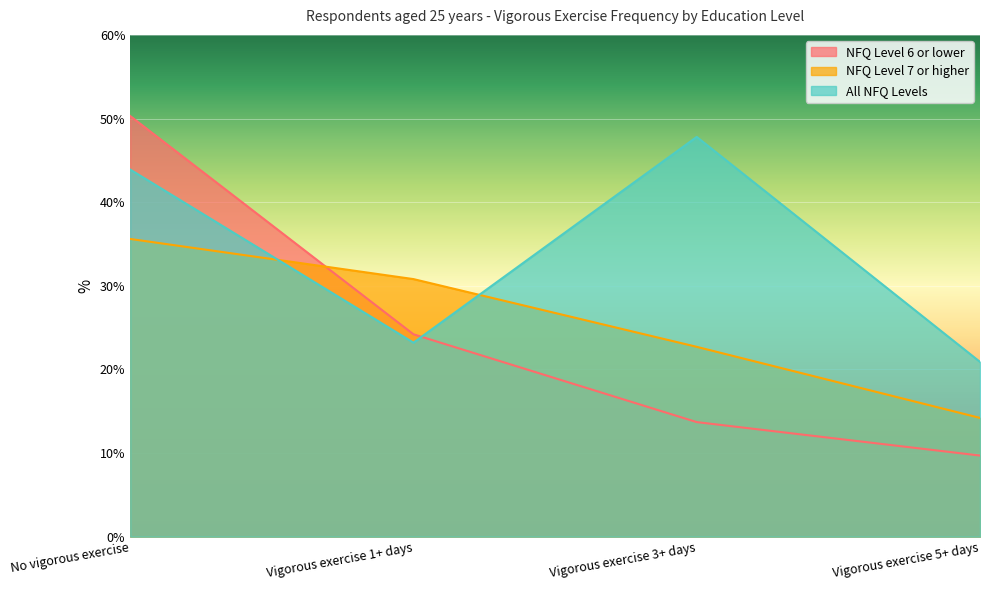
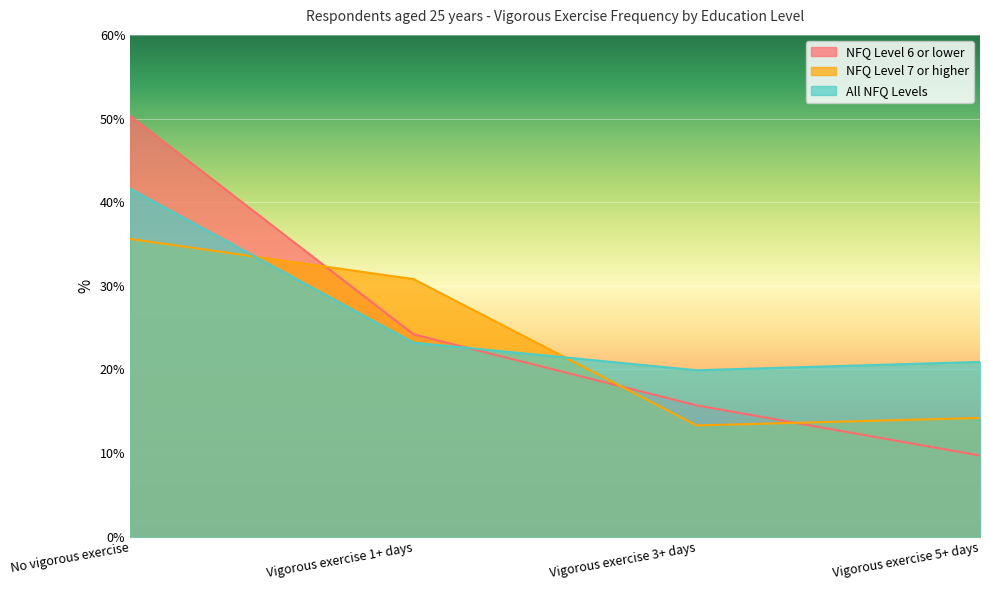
All NFQ Levels, No vigorous exercise: 44% -> 42%
NFQ Level 6 or lower, Vigorous exercise 3+ days: 14% -> 16%
NFQ Level 7 or higher, Vigorous exercise 3+ days: 23% -> 13%
All NFQ Levels, Vigorous exercise 3+ days: 48% -> 20%
